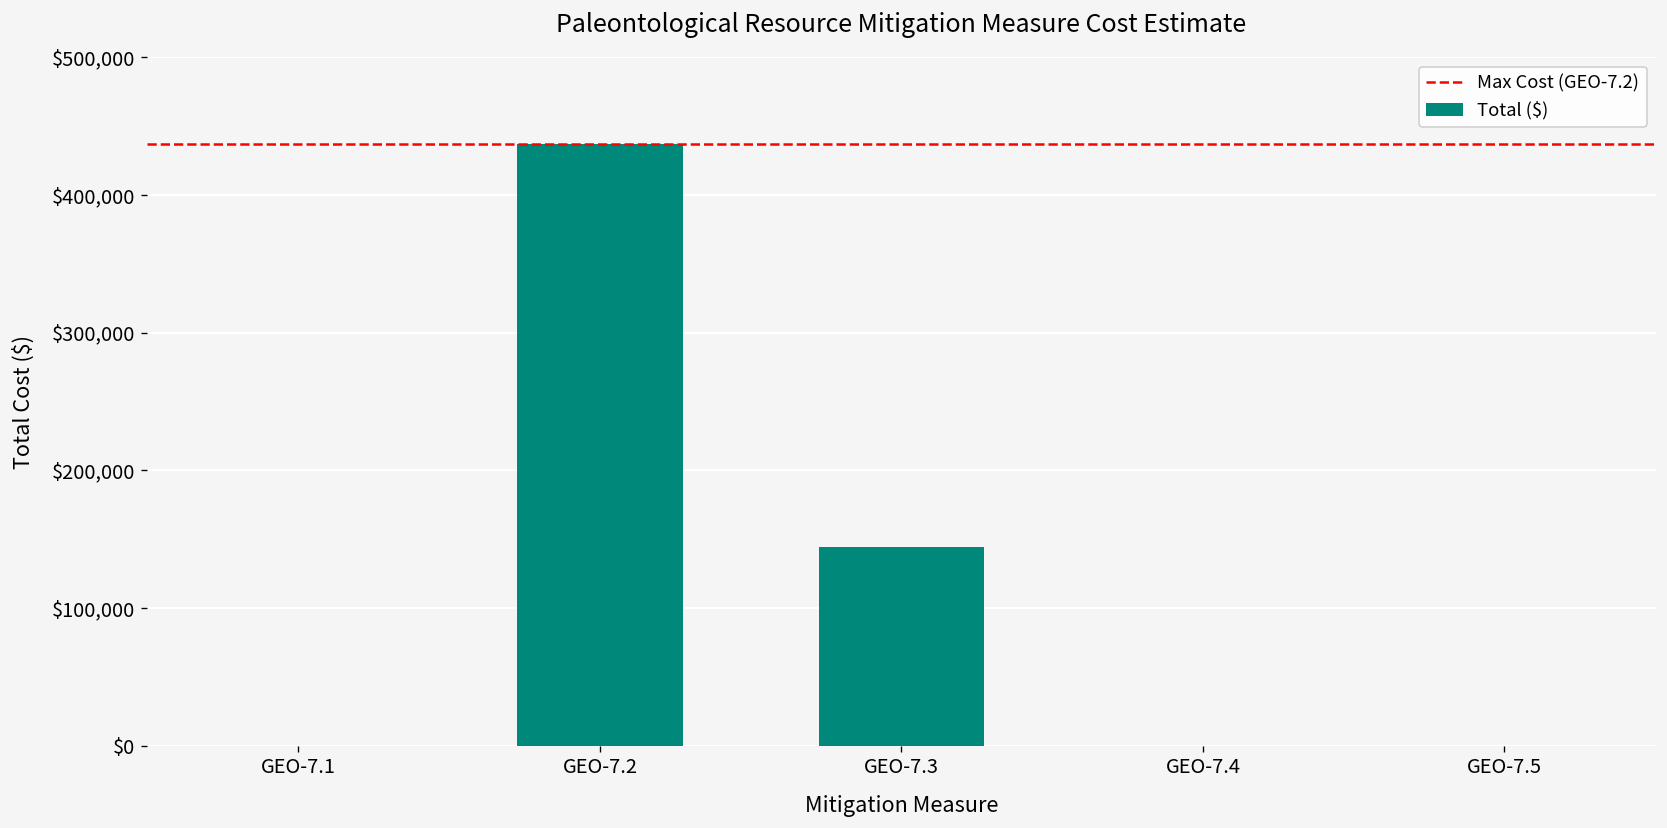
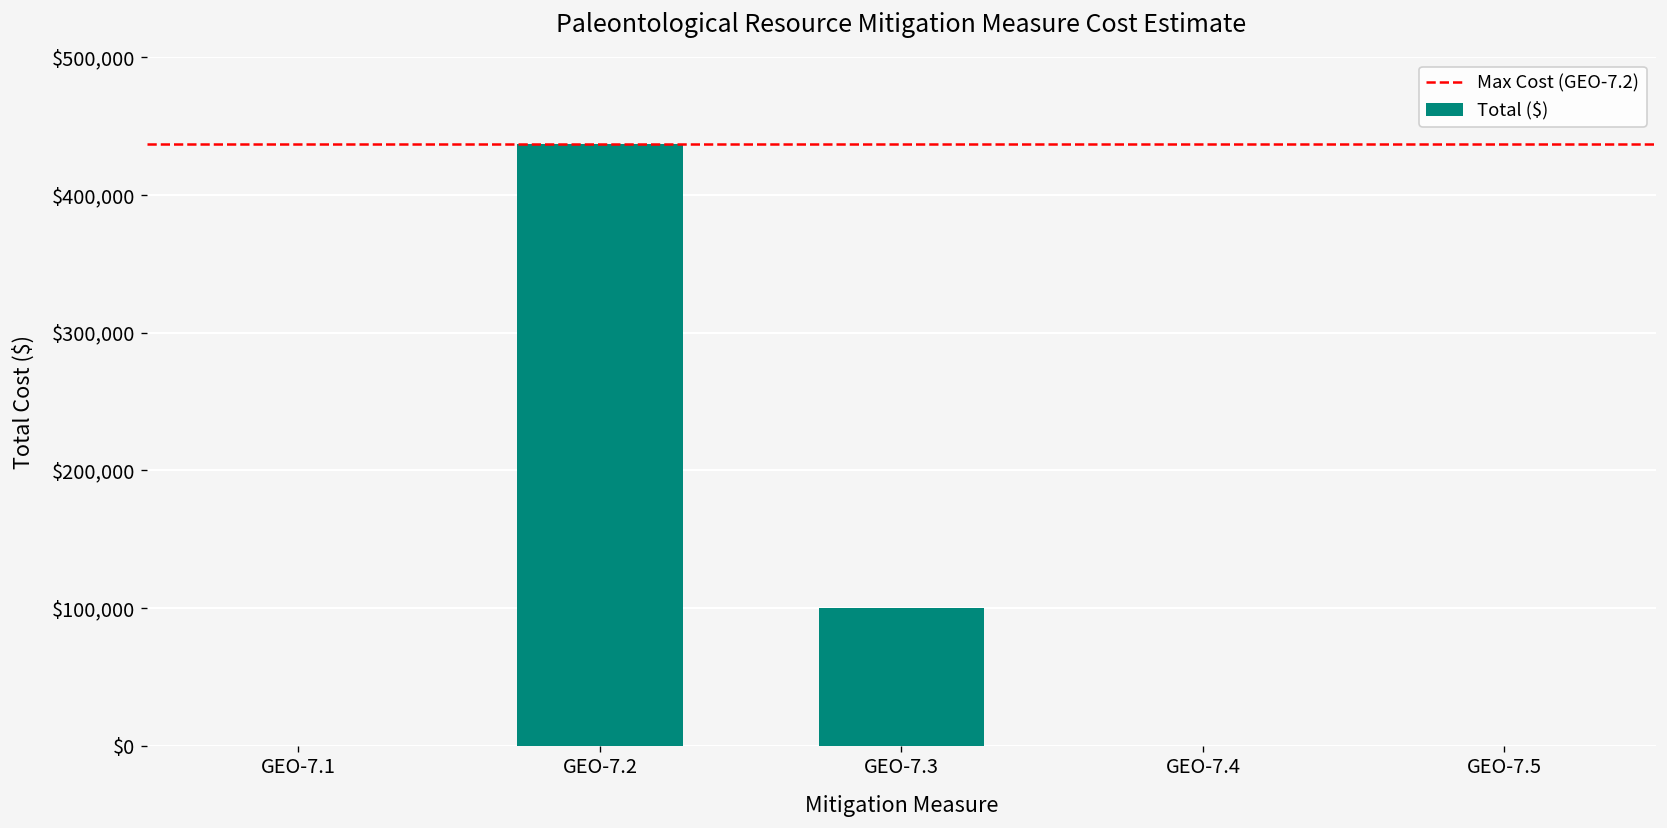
GEO-7.3: $144,000 -> $100,000
